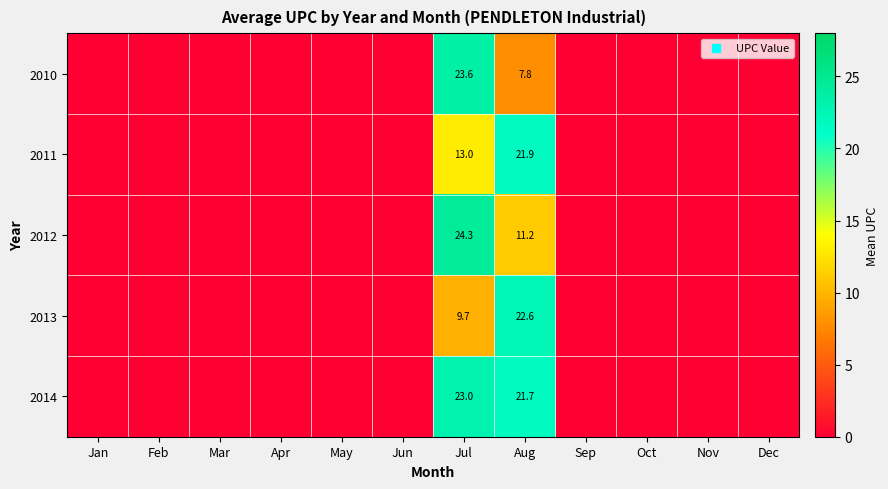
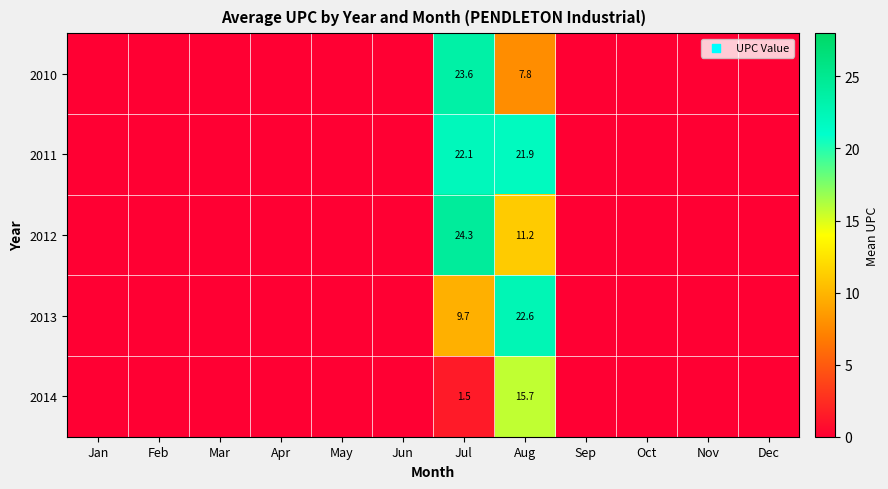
2011, Jul: 13.0 -> 22.1
2014, Jul: 23.0 -> 1.5
2014, Aug: 21.7 -> 15.7
